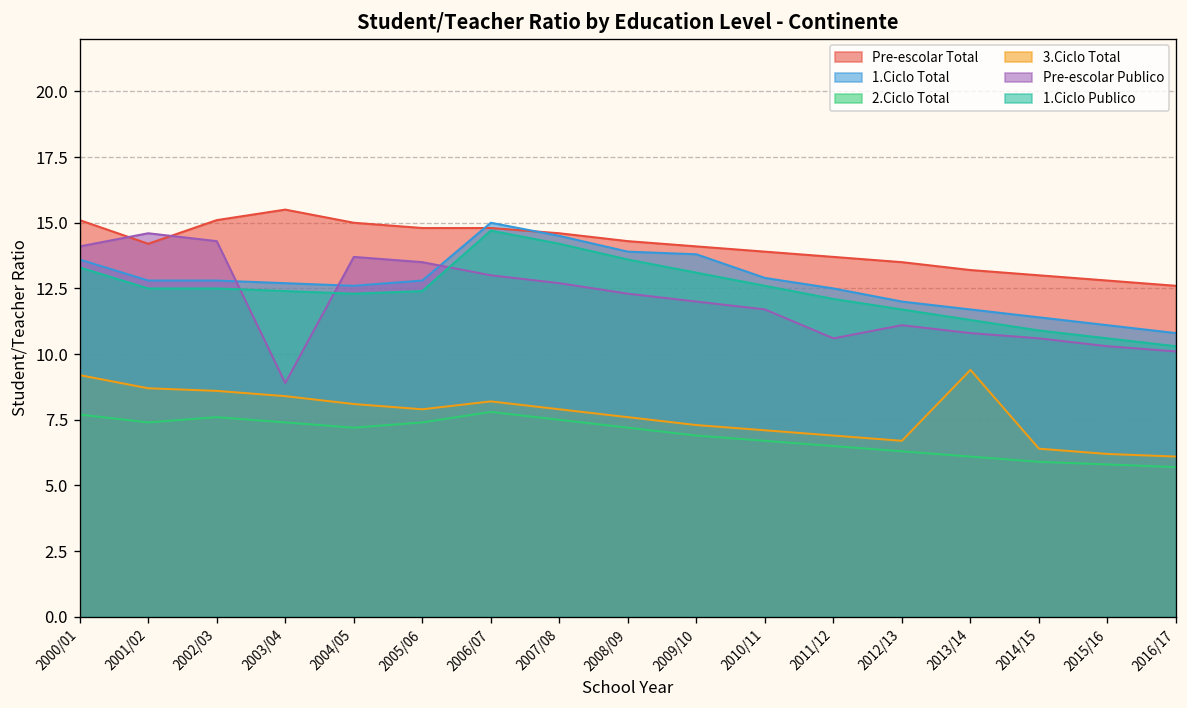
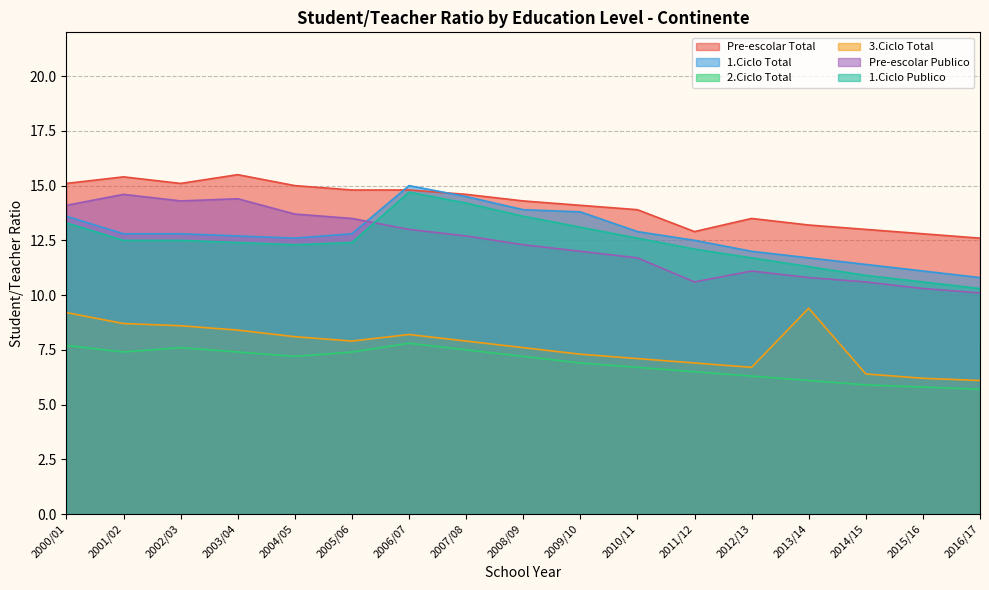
Pre-escolar Total, 2001/02: 14.2 -> 15.4
Pre-escolar Publico, 2003/04: 8.9 -> 14.4
Pre-escolar Total, 2011/12: 13.7 -> 12.9
